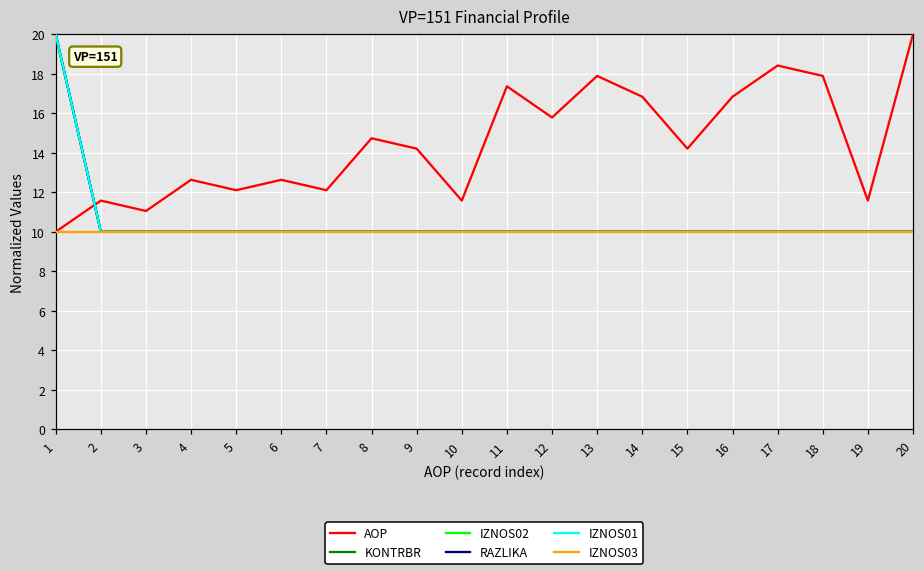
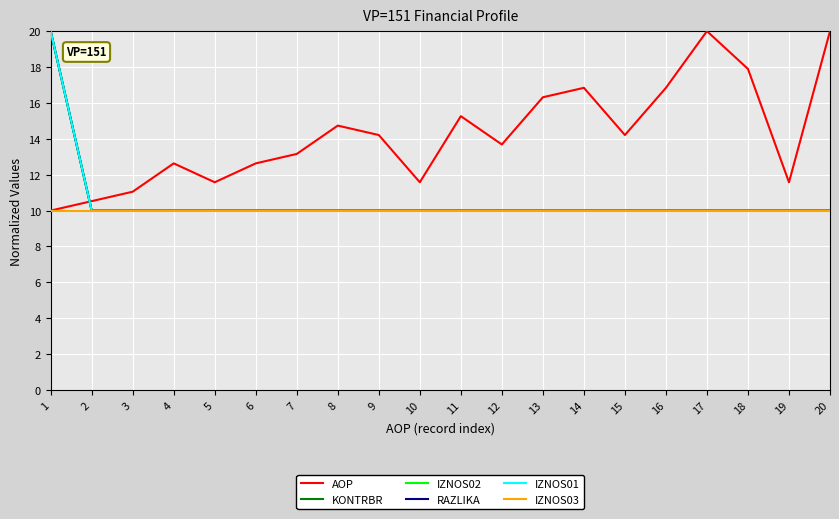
AOP, 2: 11.6 -> 10.5
AOP, 5: 12.1 -> 11.6
AOP, 7: 12.1 -> 13.2
AOP, 11: 17.4 -> 15.3
AOP, 12: 15.8 -> 13.7
AOP, 13: 17.9 -> 16.3
AOP, 17: 18.4 -> 20.0
